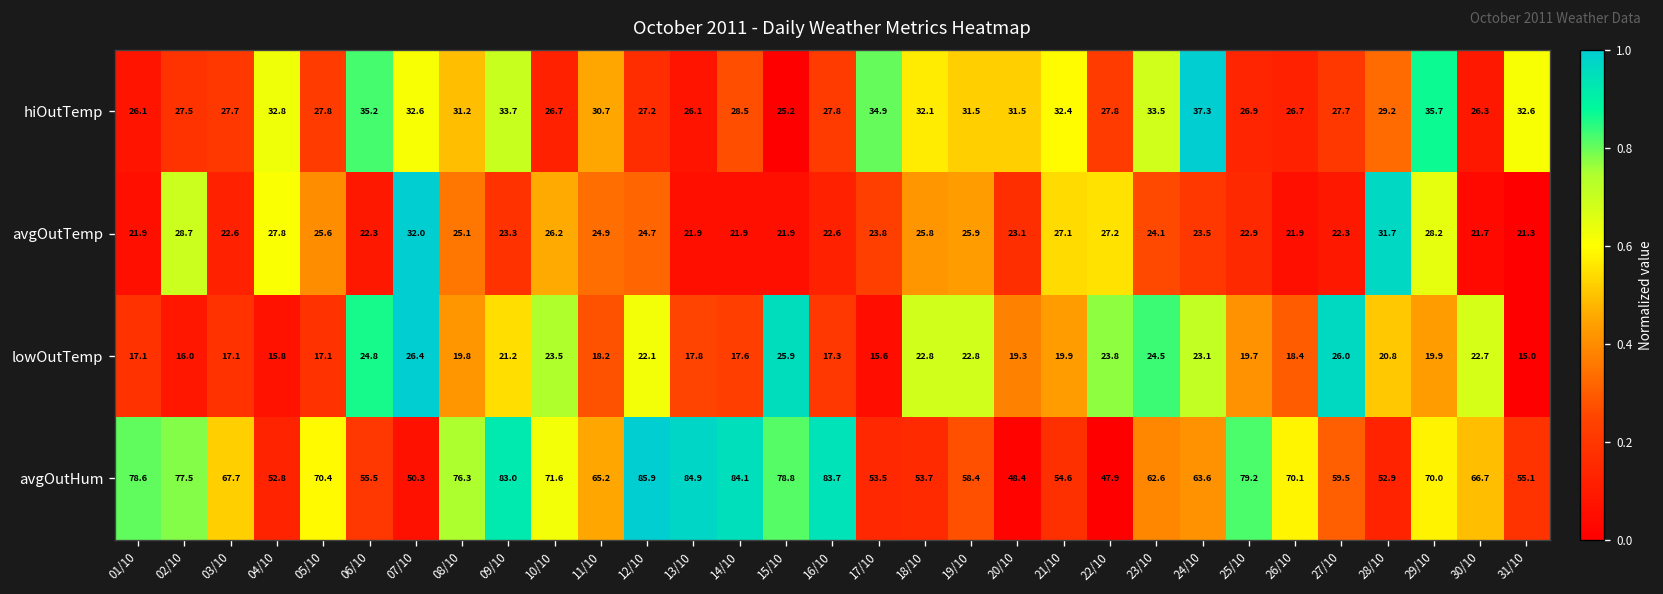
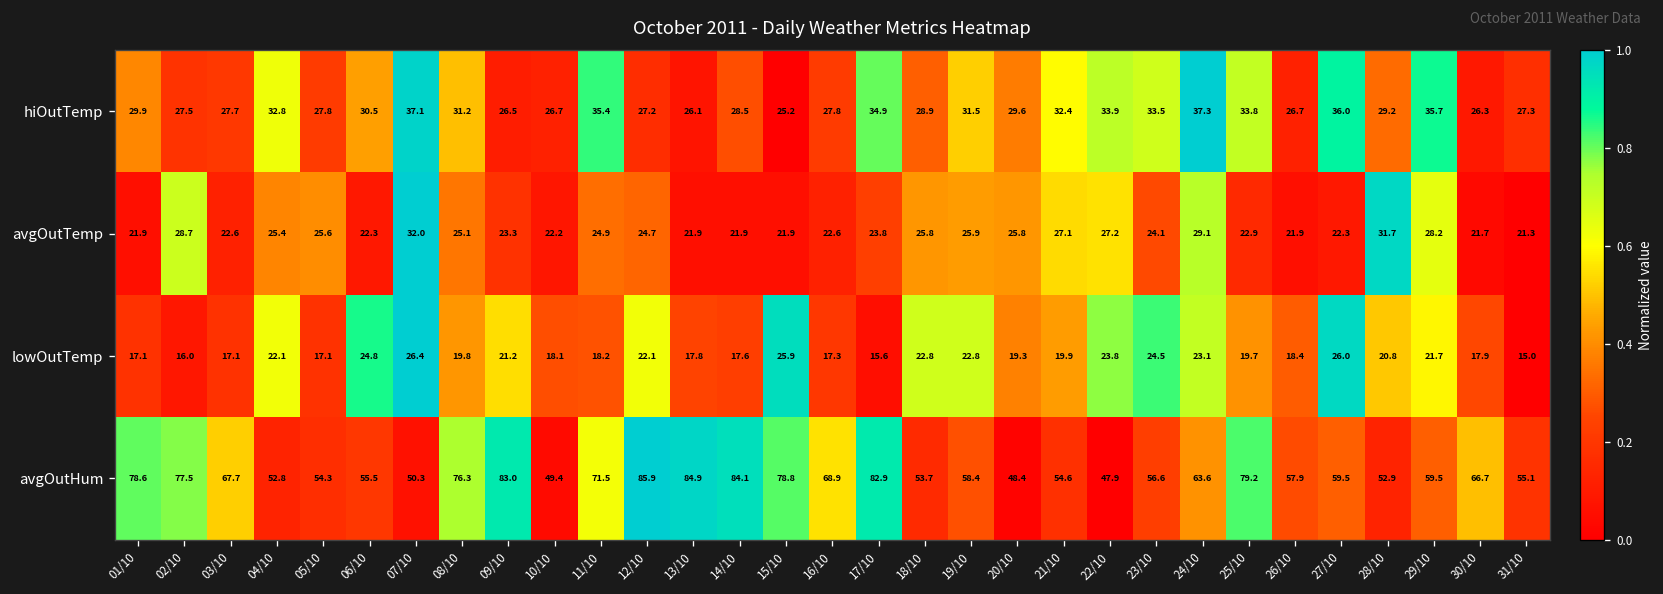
hiOutTemp, 01/10: 26.1 -> 29.9
hiOutTemp, 06/10: 35.2 -> 30.5
hiOutTemp, 07/10: 32.6 -> 37.1
hiOutTemp, 09/10: 33.7 -> 26.5
hiOutTemp, 11/10: 30.7 -> 35.4
hiOutTemp, 18/10: 32.1 -> 28.9
hiOutTemp, 20/10: 31.5 -> 29.6
hiOutTemp, 22/10: 27.8 -> 33.9
hiOutTemp, 25/10: 26.9 -> 33.8
hiOutTemp, 27/10: 27.7 -> 36.0
hiOutTemp, 31/10: 32.6 -> 27.3
avgOutTemp, 04/10: 27.8 -> 25.4
avgOutTemp, 10/10: 26.2 -> 22.2
avgOutTemp, 20/10: 23.1 -> 25.8
avgOutTemp, 24/10: 23.5 -> 29.1
lowOutTemp, 04/10: 15.8 -> 22.1
lowOutTemp, 10/10: 23.5 -> 18.1
lowOutTemp, 29/10: 19.9 -> 21.7
lowOutTemp, 30/10: 22.7 -> 17.9
avgOutHum, 05/10: 70.4 -> 54.3
avgOutHum, 10/10: 71.6 -> 49.4
avgOutHum, 11/10: 65.2 -> 71.5
avgOutHum, 16/10: 83.7 -> 68.9
avgOutHum, 17/10: 53.5 -> 82.9
avgOutHum, 23/10: 62.6 -> 56.6
avgOutHum, 26/10: 70.1 -> 57.9
avgOutHum, 29/10: 70.0 -> 59.5
